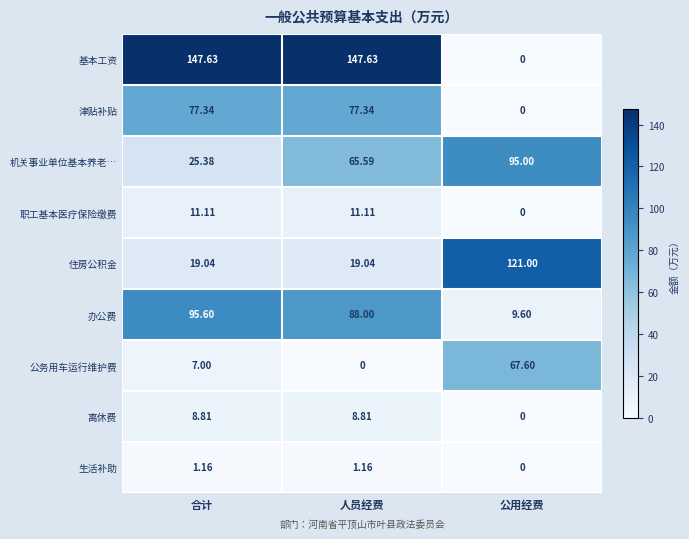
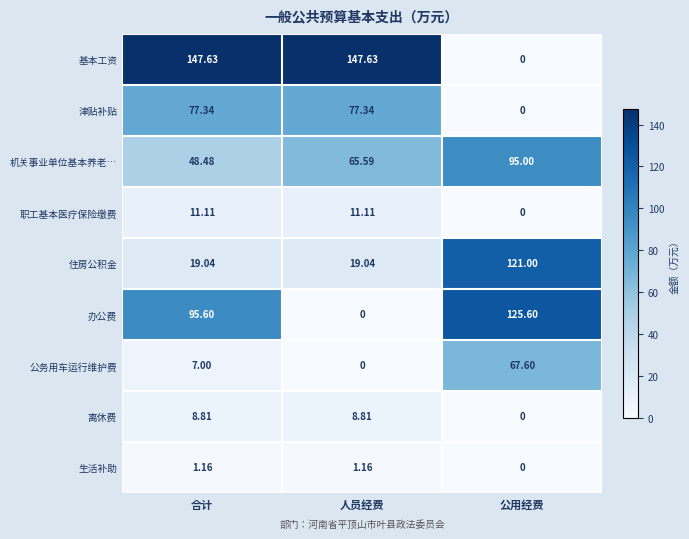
机关事业单位基本养老…, 合计: 25.38 -> 48.48
办公费, 人员经费: 88.00 -> 0
办公费, 公用经费: 9.60 -> 125.60
